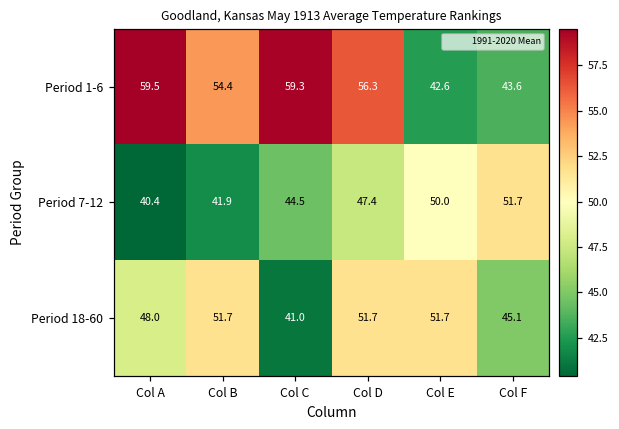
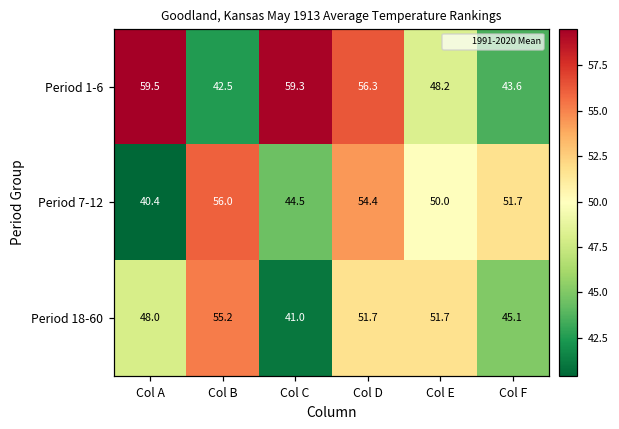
Period 1-6, Col B: 54.4 -> 42.5
Period 1-6, Col E: 42.6 -> 48.2
Period 7-12, Col B: 41.9 -> 56.0
Period 7-12, Col D: 47.4 -> 54.4
Period 18-60, Col B: 51.7 -> 55.2
